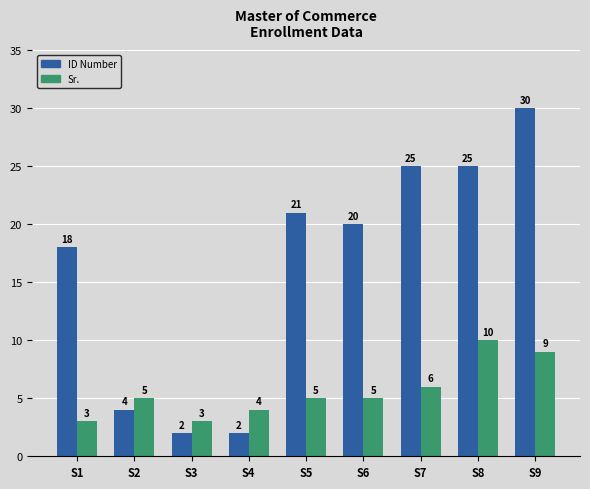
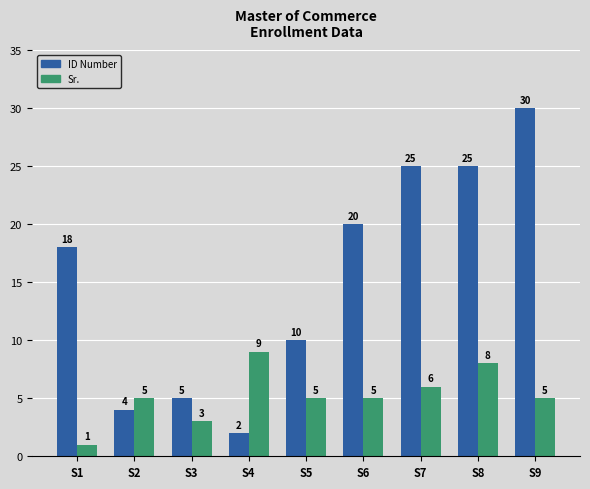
Sr., S1: 3 -> 1
ID Number, S3: 2 -> 5
Sr., S4: 4 -> 9
ID Number, S5: 21 -> 10
Sr., S8: 10 -> 8
Sr., S9: 9 -> 5
